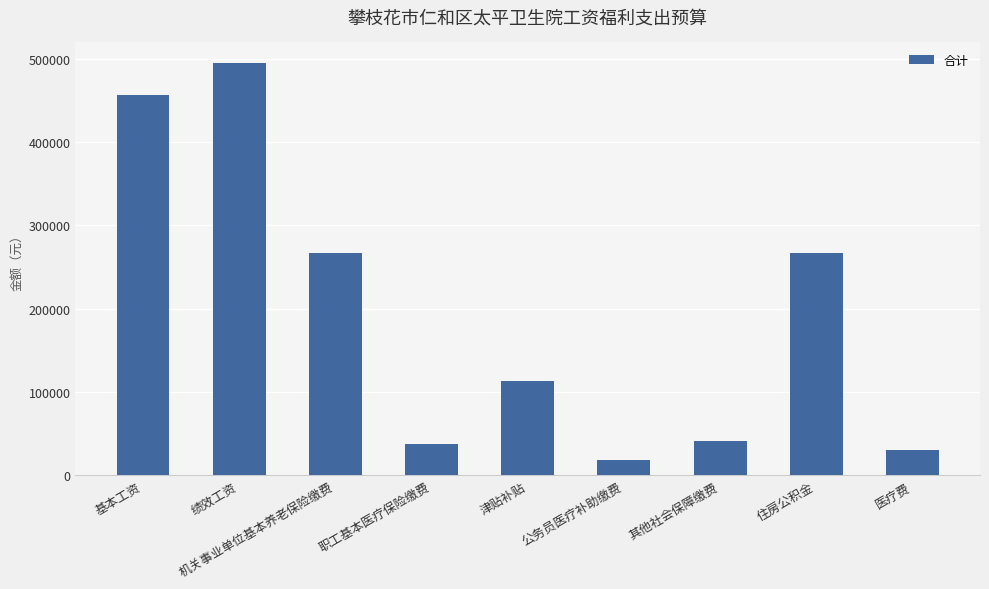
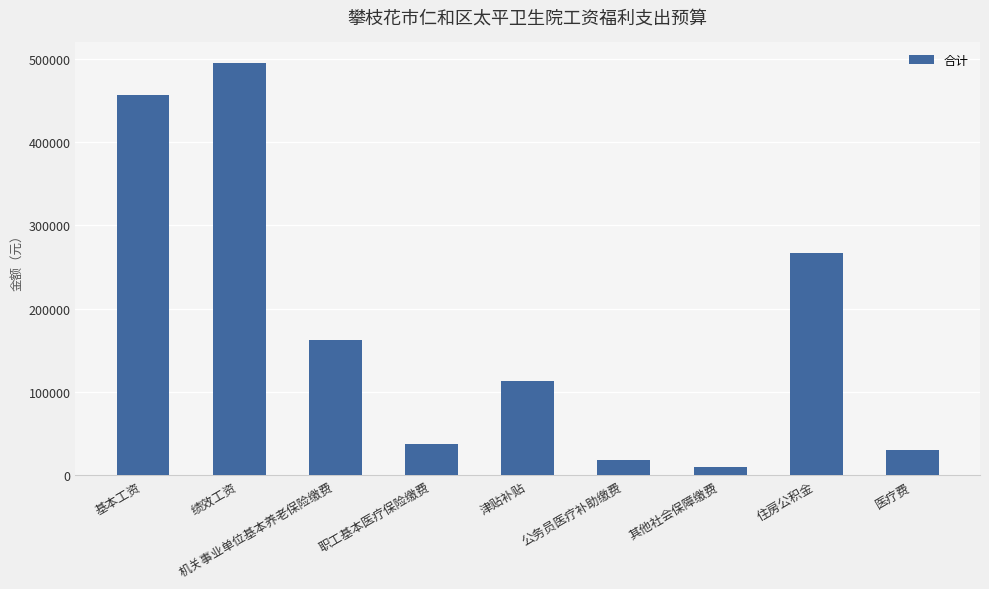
机关事业单位基本养老保险缴费: 270000 -> 160000
其他社会保障缴费: 40000 -> 10000
